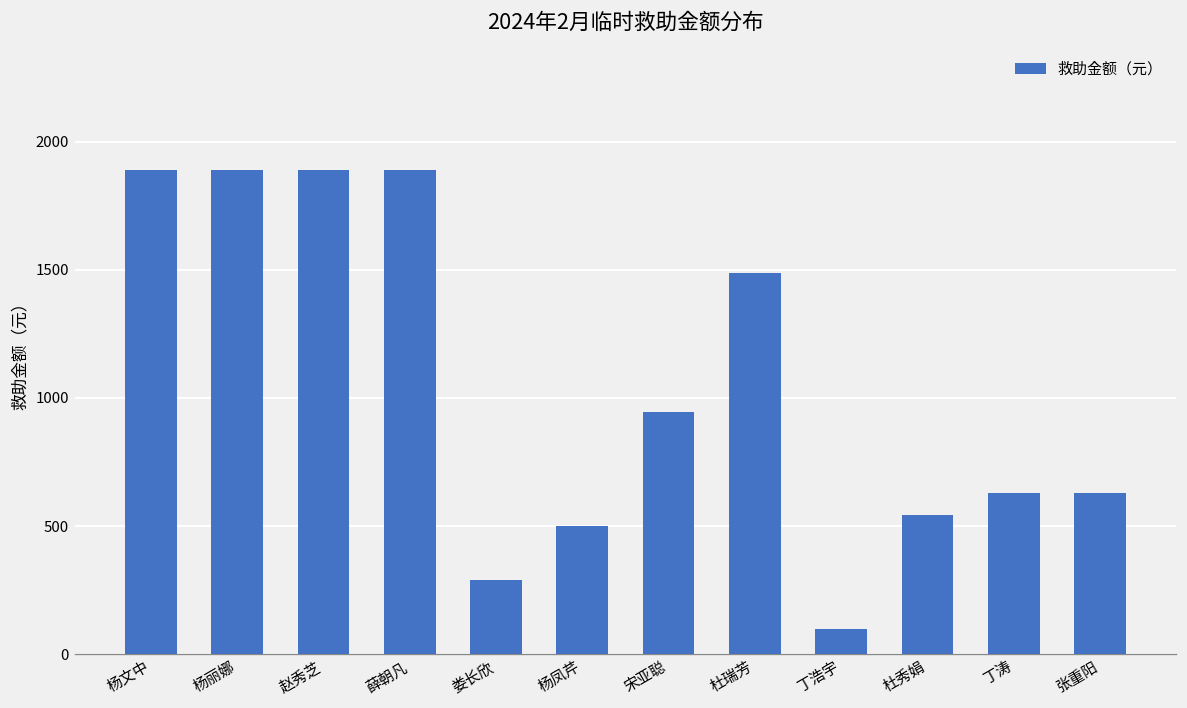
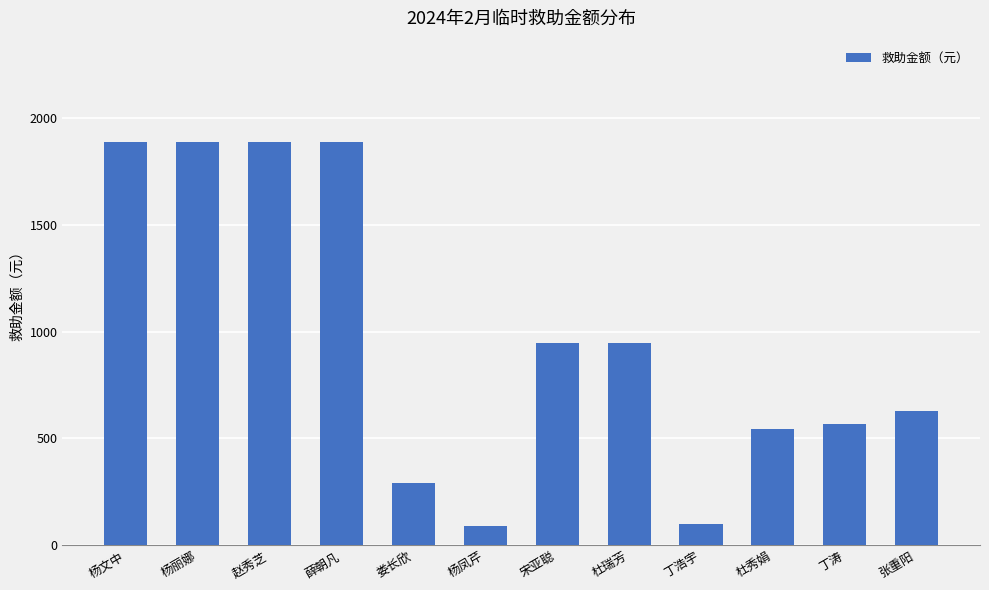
杨凤芹: 500 -> 90
杜瑞芳: 1490 -> 950
丁涛: 630 -> 570
